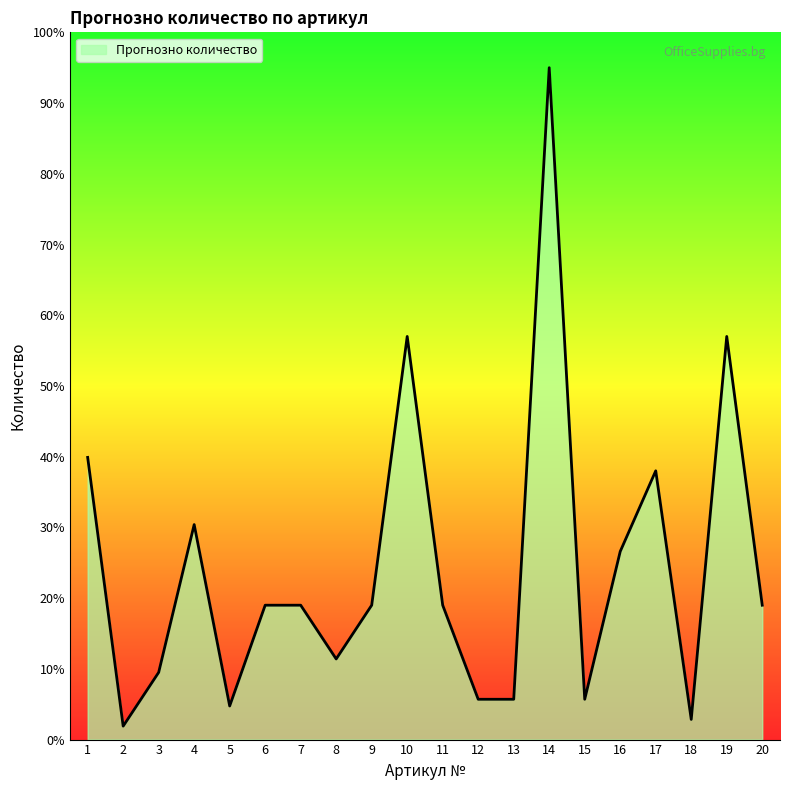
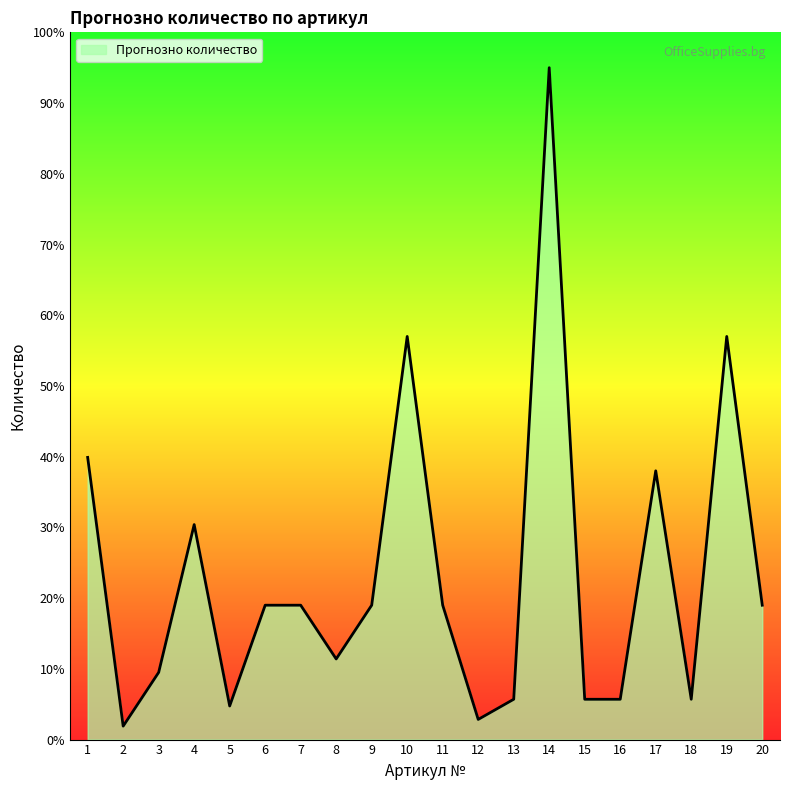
12: 6% -> 3%
16: 27% -> 6%
18: 3% -> 6%
